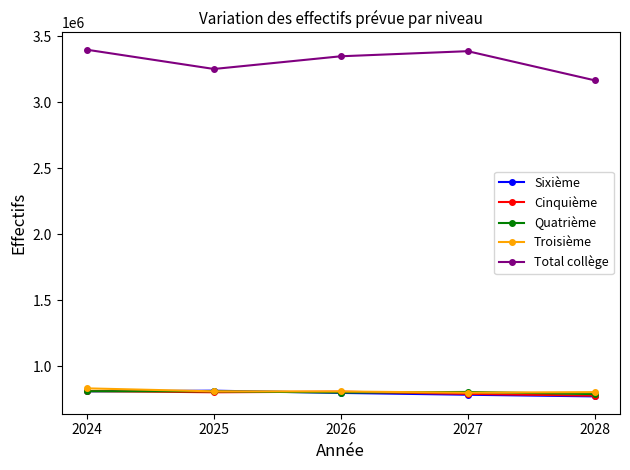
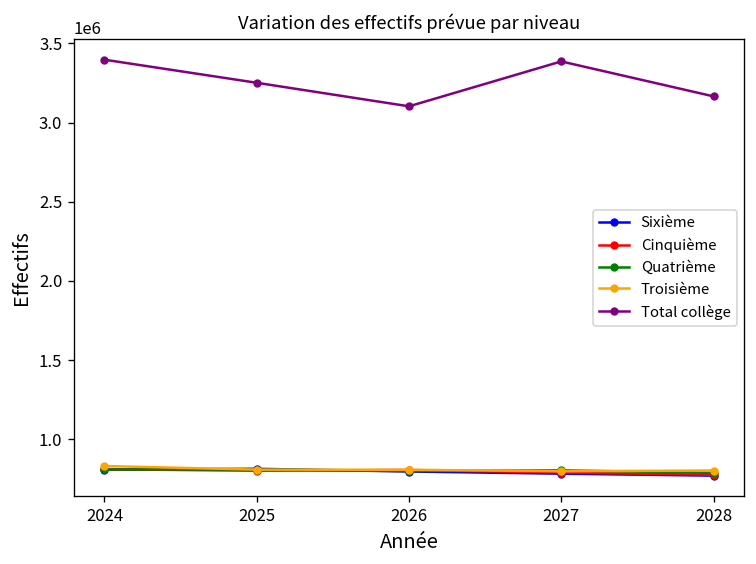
Total collège, 2026: 3350000 -> 3100000
